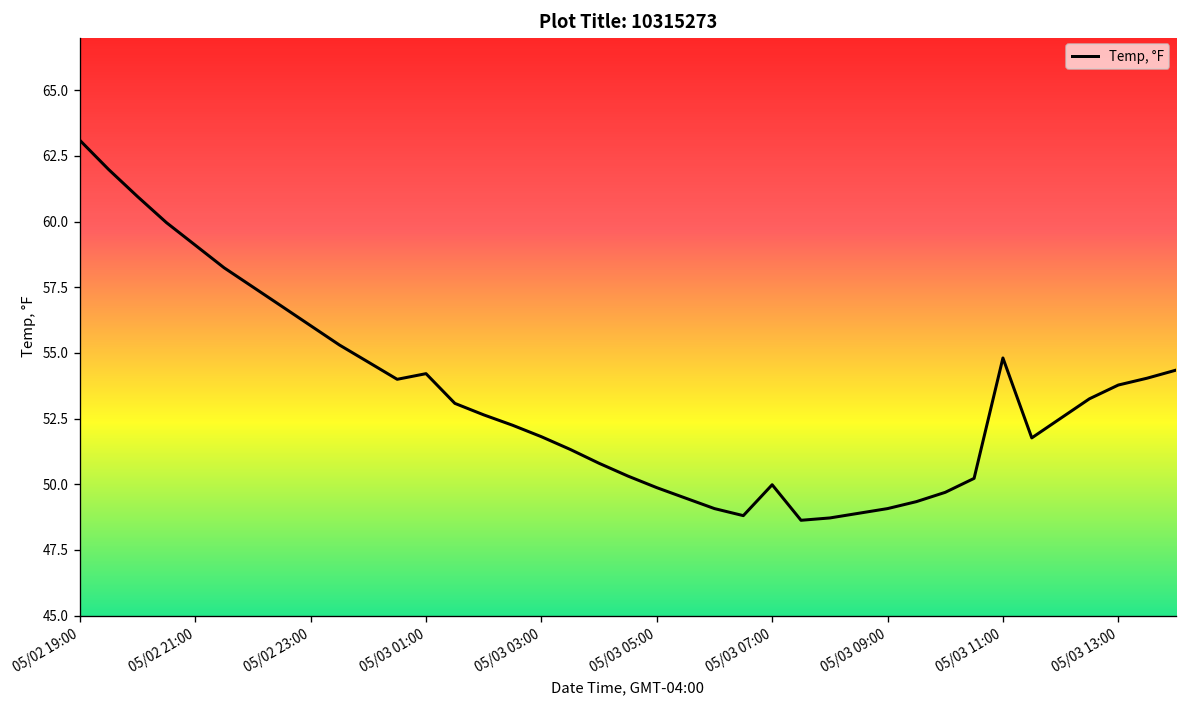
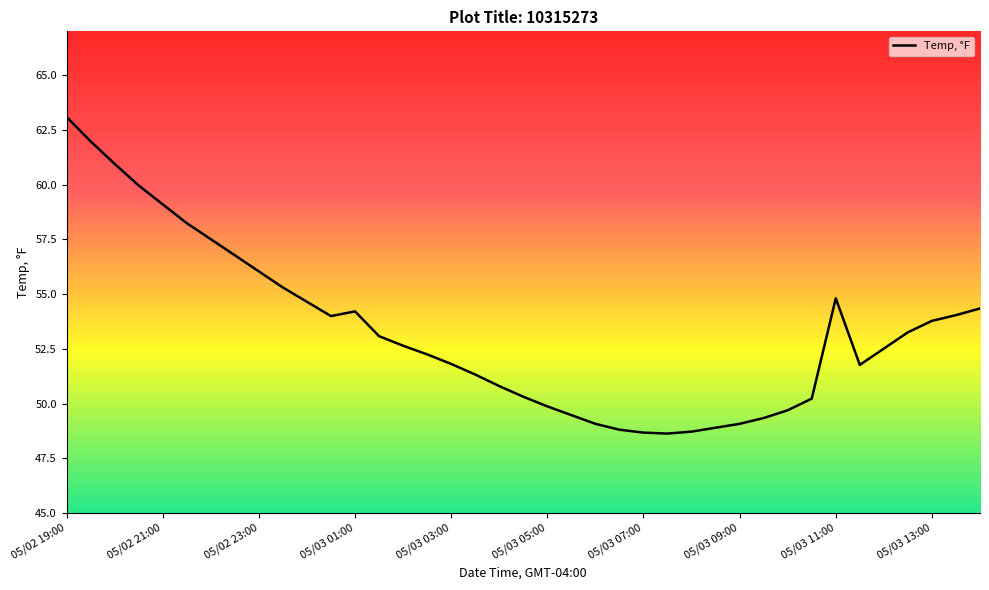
05/03 07:00: 50.0 -> 48.7
